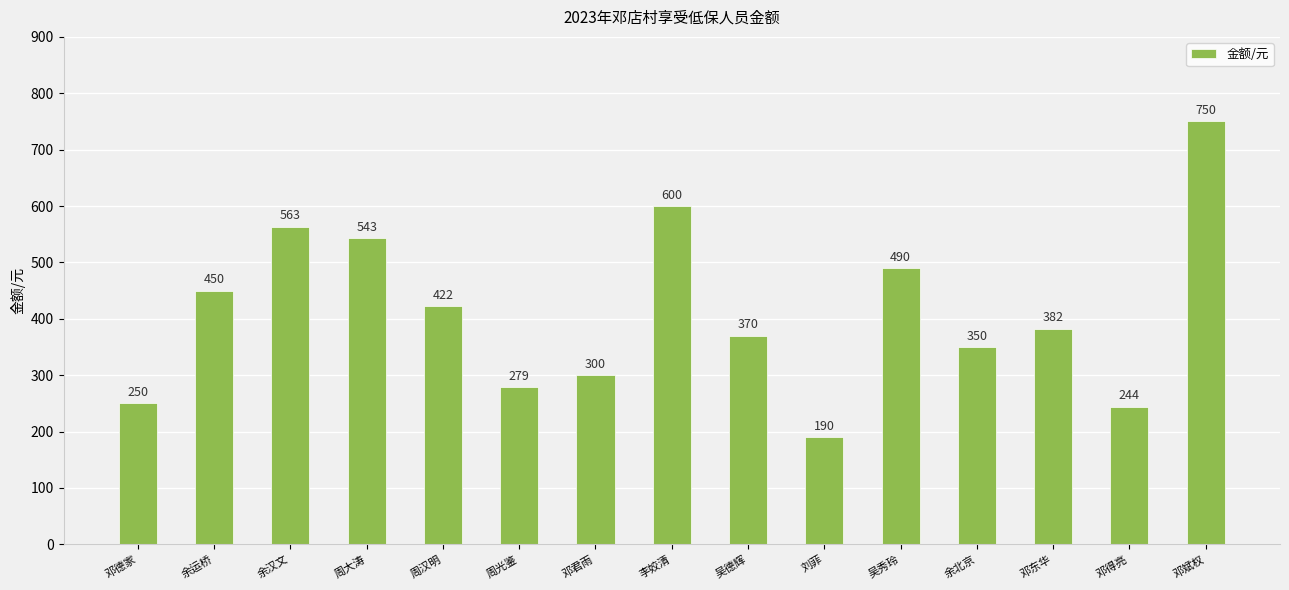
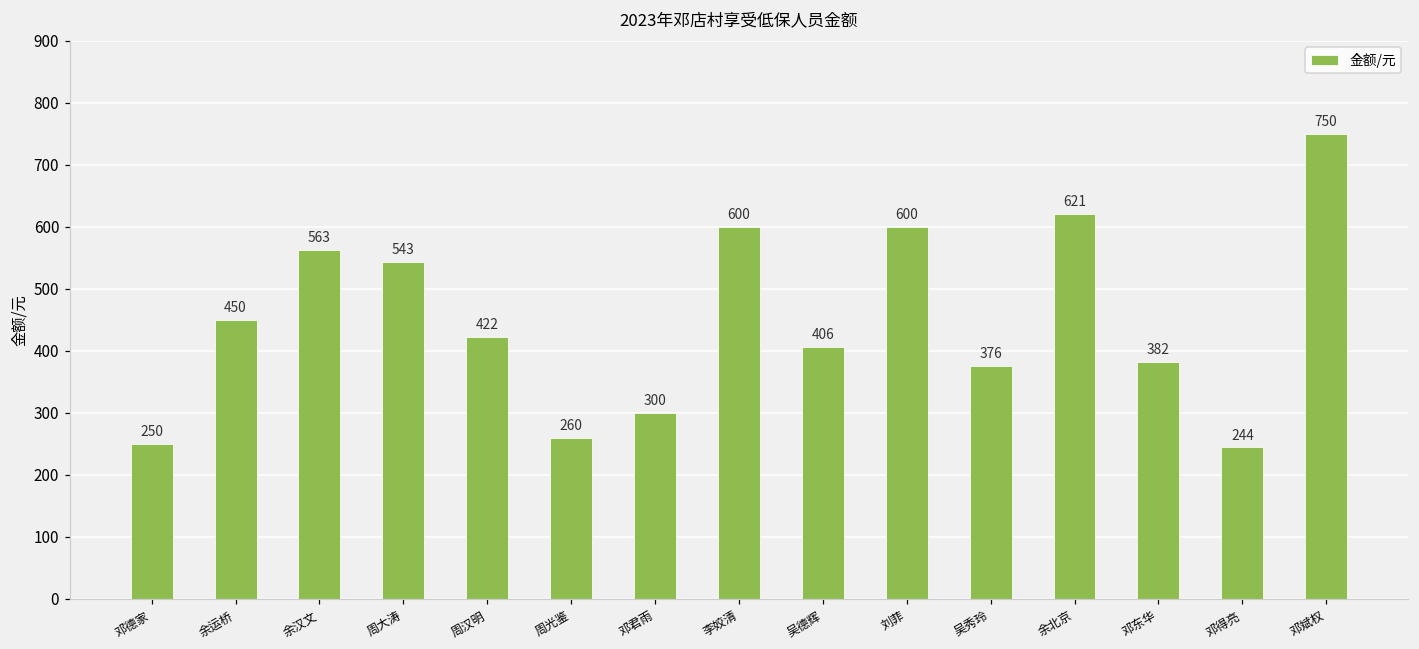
周光鉴: 279 -> 260
吴德辉: 370 -> 406
刘菲: 190 -> 600
吴秀玲: 490 -> 376
余北京: 350 -> 621
